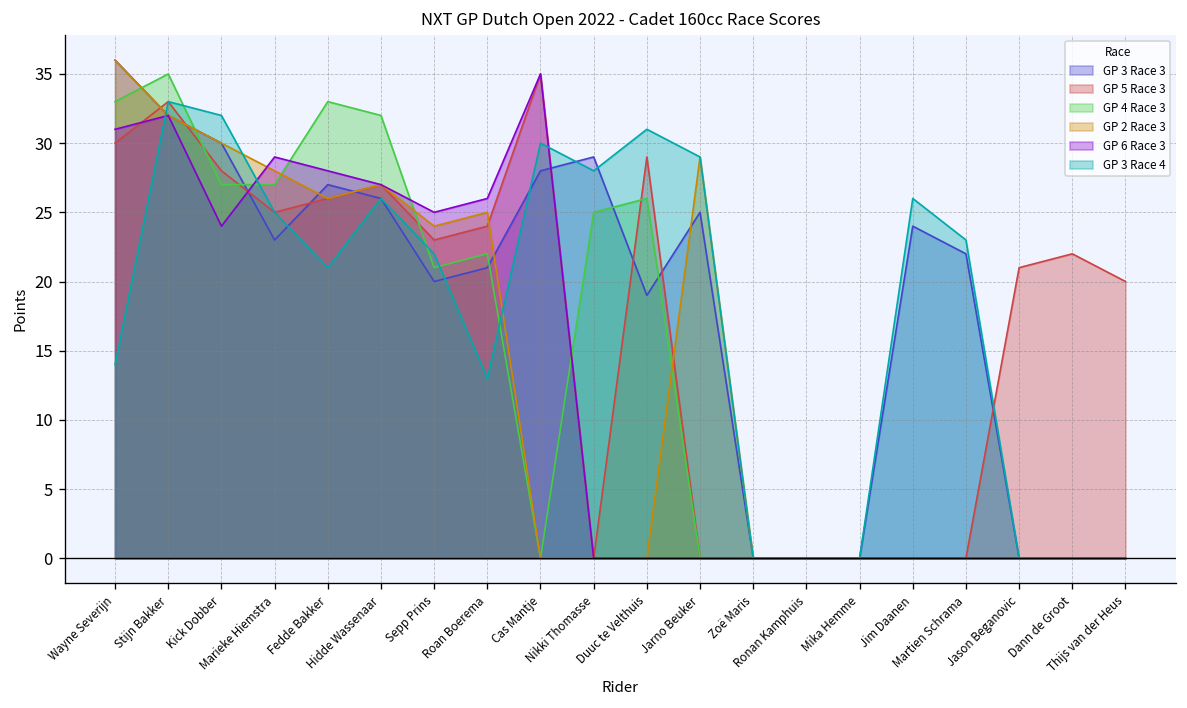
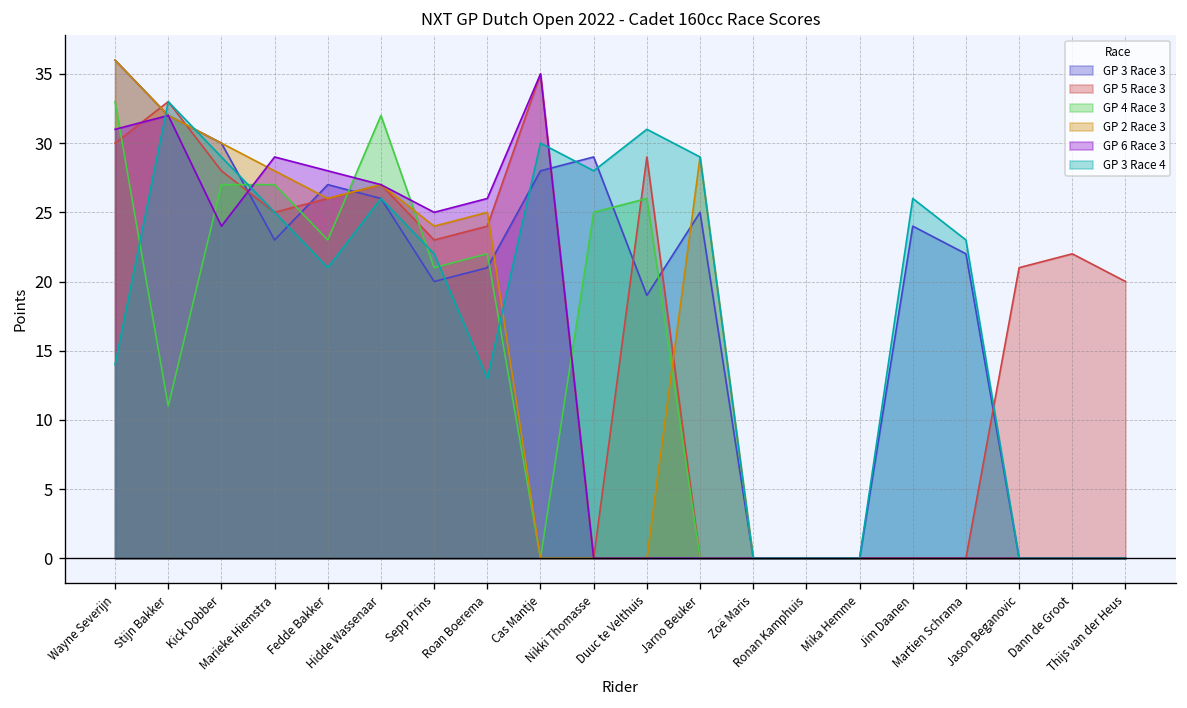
GP 4 Race 3, Stijn Bakker: 35 -> 11
GP 3 Race 4, Kick Dobber: 32 -> 29
GP 4 Race 3, Fedde Bakker: 33 -> 23
